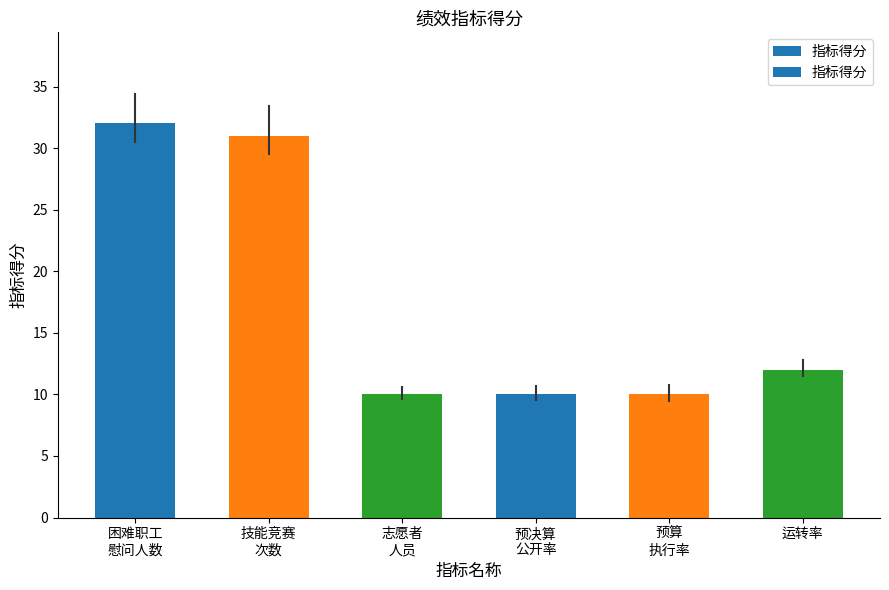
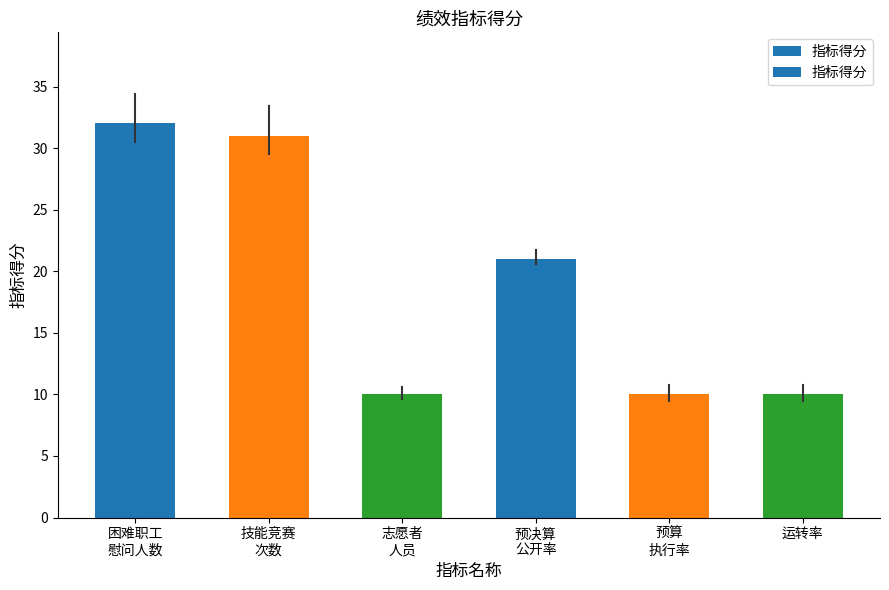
指标得分, 预决算 公开率: 10 -> 21
指标得分, 运转率: 12 -> 10
